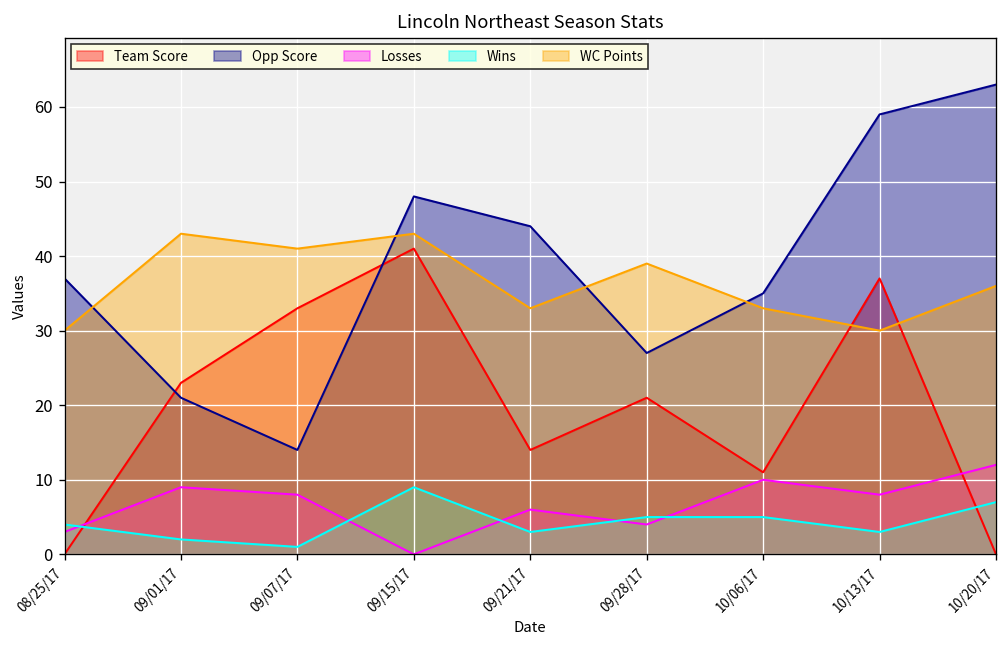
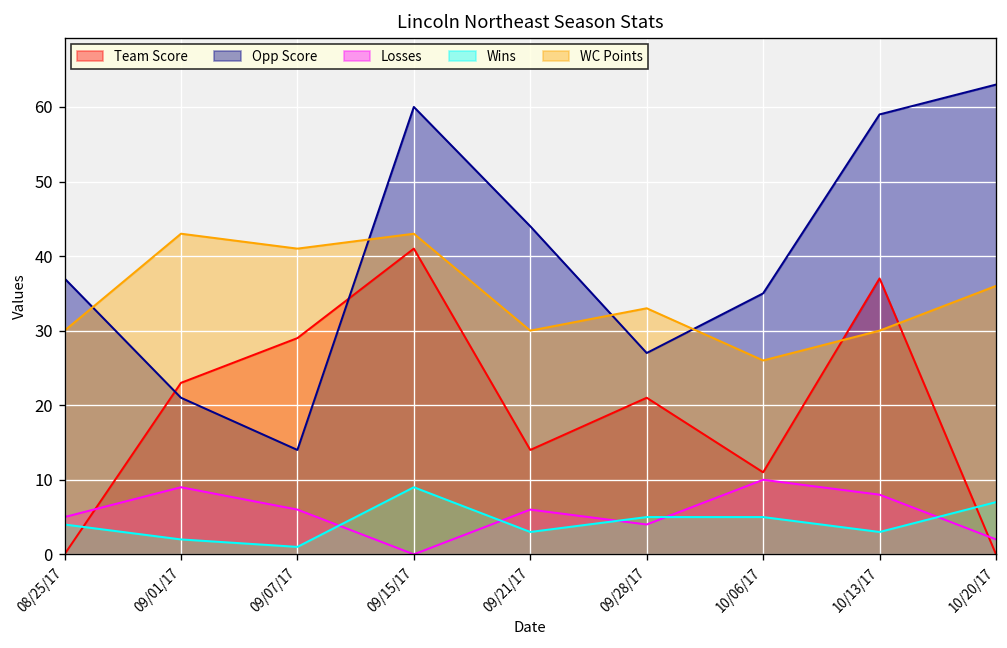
Losses, 08/25/17: 3 -> 5
Team Score, 09/07/17: 33 -> 29
Losses, 09/07/17: 8 -> 6
Opp Score, 09/15/17: 48 -> 60
WC Points, 09/21/17: 33 -> 30
WC Points, 09/28/17: 39 -> 33
WC Points, 10/06/17: 33 -> 26
Losses, 10/20/17: 12 -> 2
